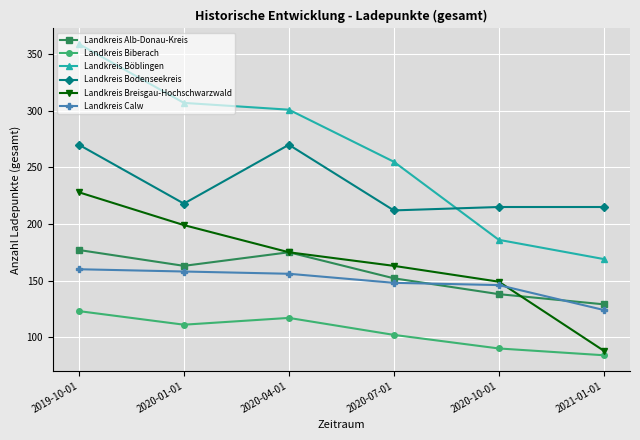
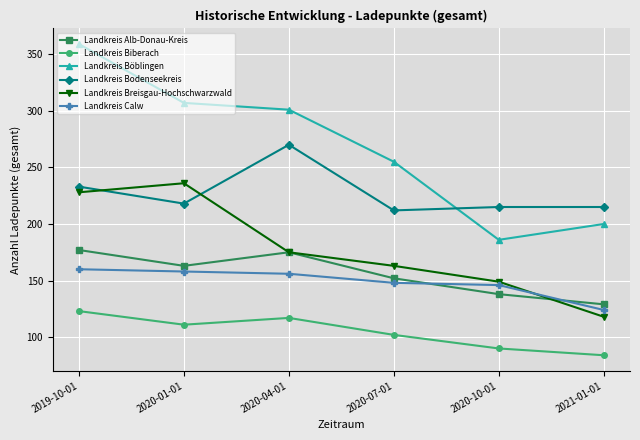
Landkreis Bodenseekreis, 2019-10-01: 270 -> 233
Landkreis Breisgau-Hochschwarzwald, 2020-01-01: 199 -> 236
Landkreis Böblingen, 2021-01-01: 169 -> 200
Landkreis Breisgau-Hochschwarzwald, 2021-01-01: 88 -> 118
